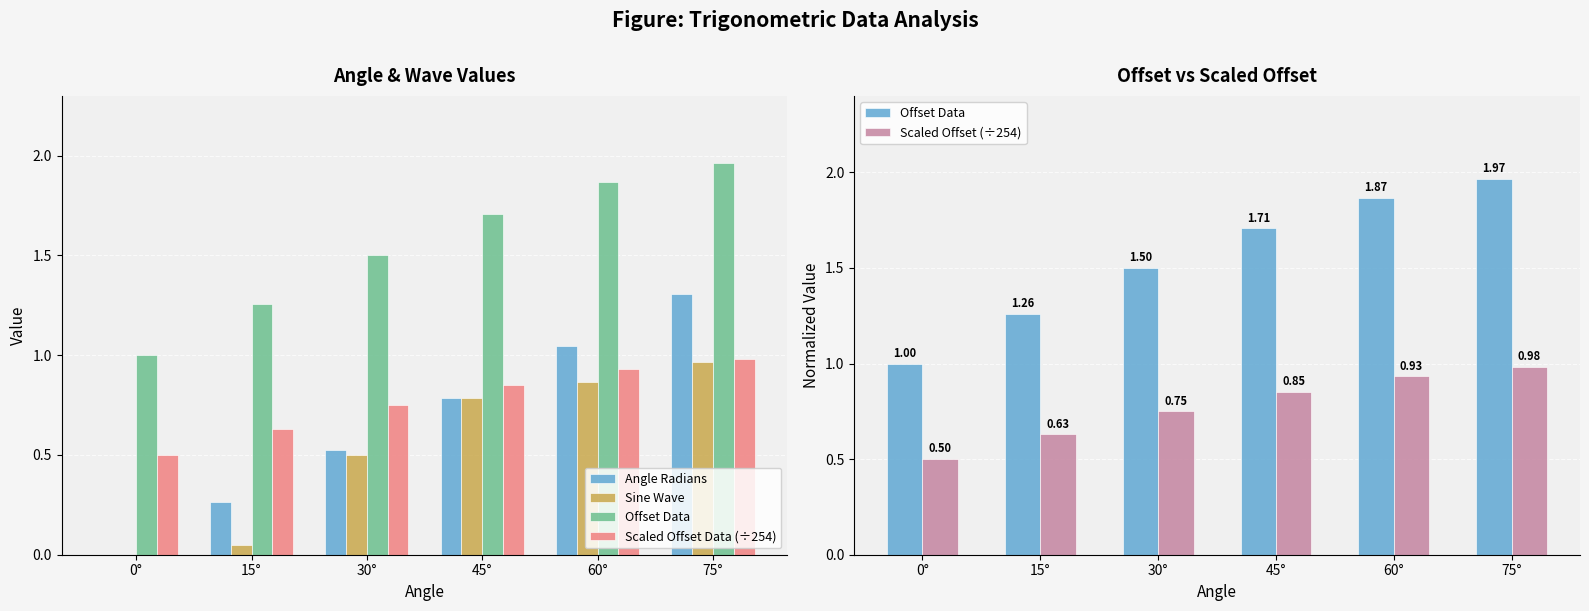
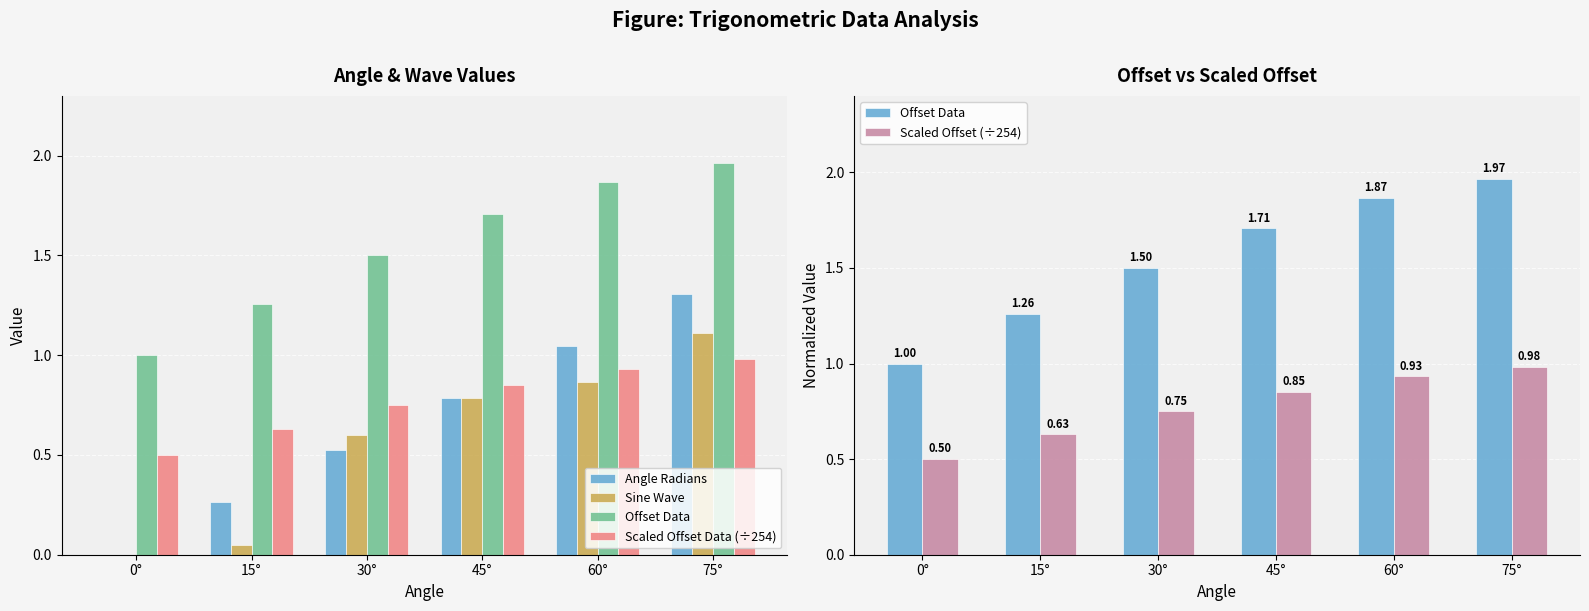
Angle & Wave Values, Sine Wave, 30°: 0.5 -> 0.6
Angle & Wave Values, Sine Wave, 75°: 0.97 -> 1.11
